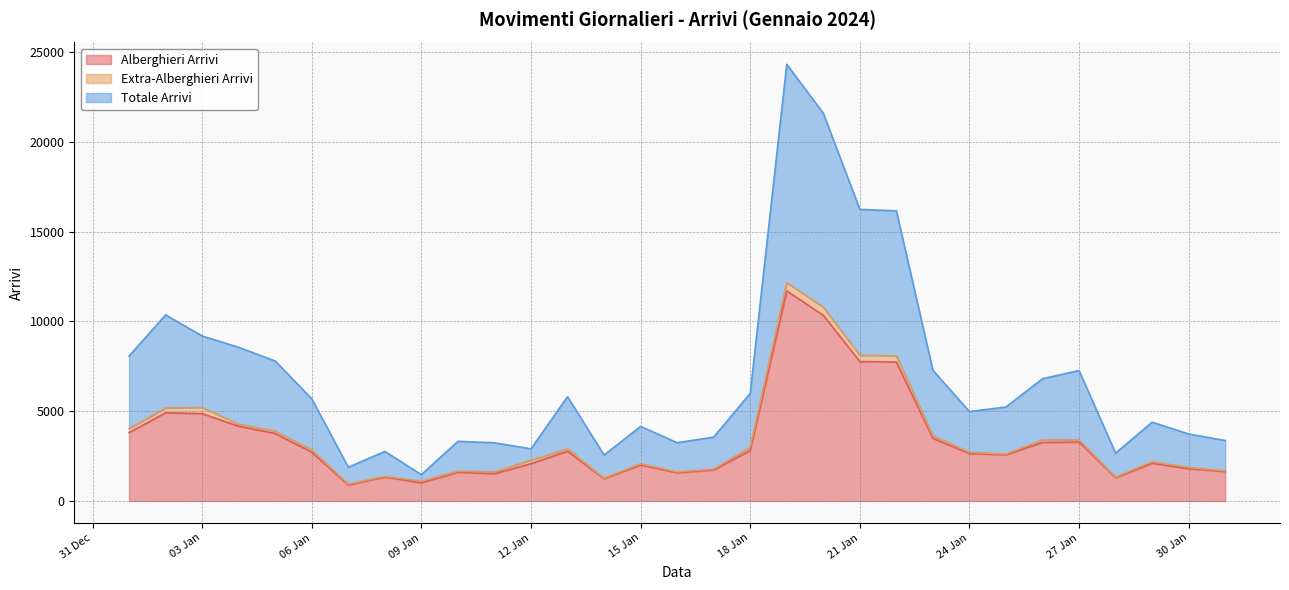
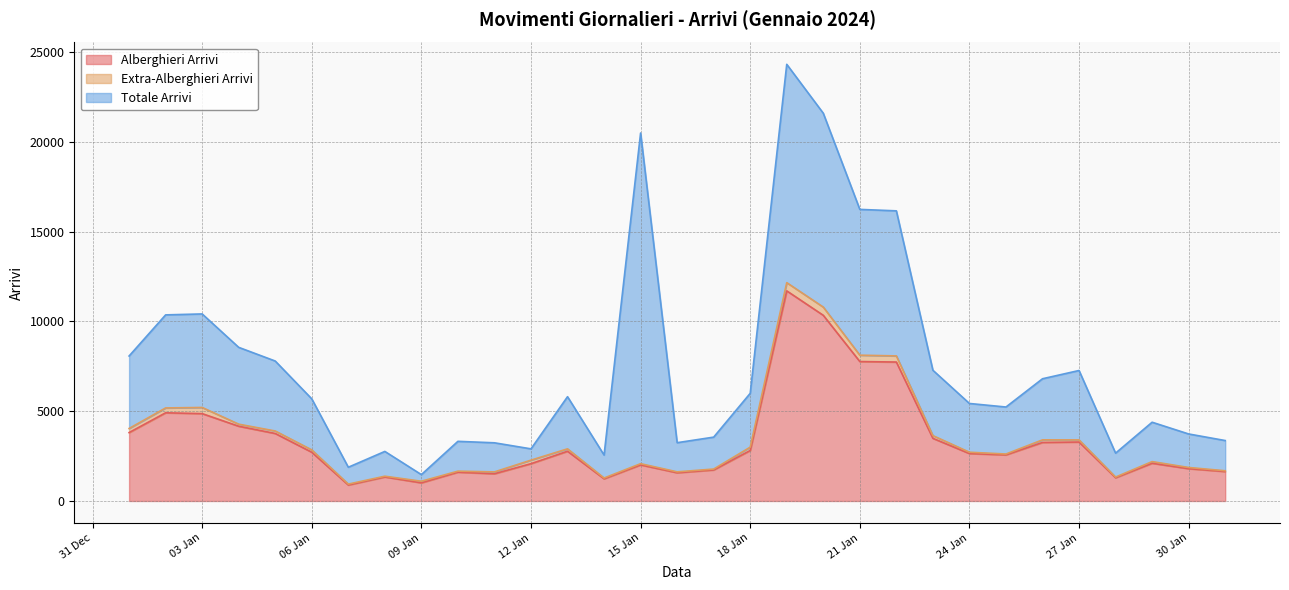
Totale Arrivi, 03 Jan: 4000 -> 5200
Totale Arrivi, 15 Jan: 2100 -> 18400
Totale Arrivi, 24 Jan: 2300 -> 2700
